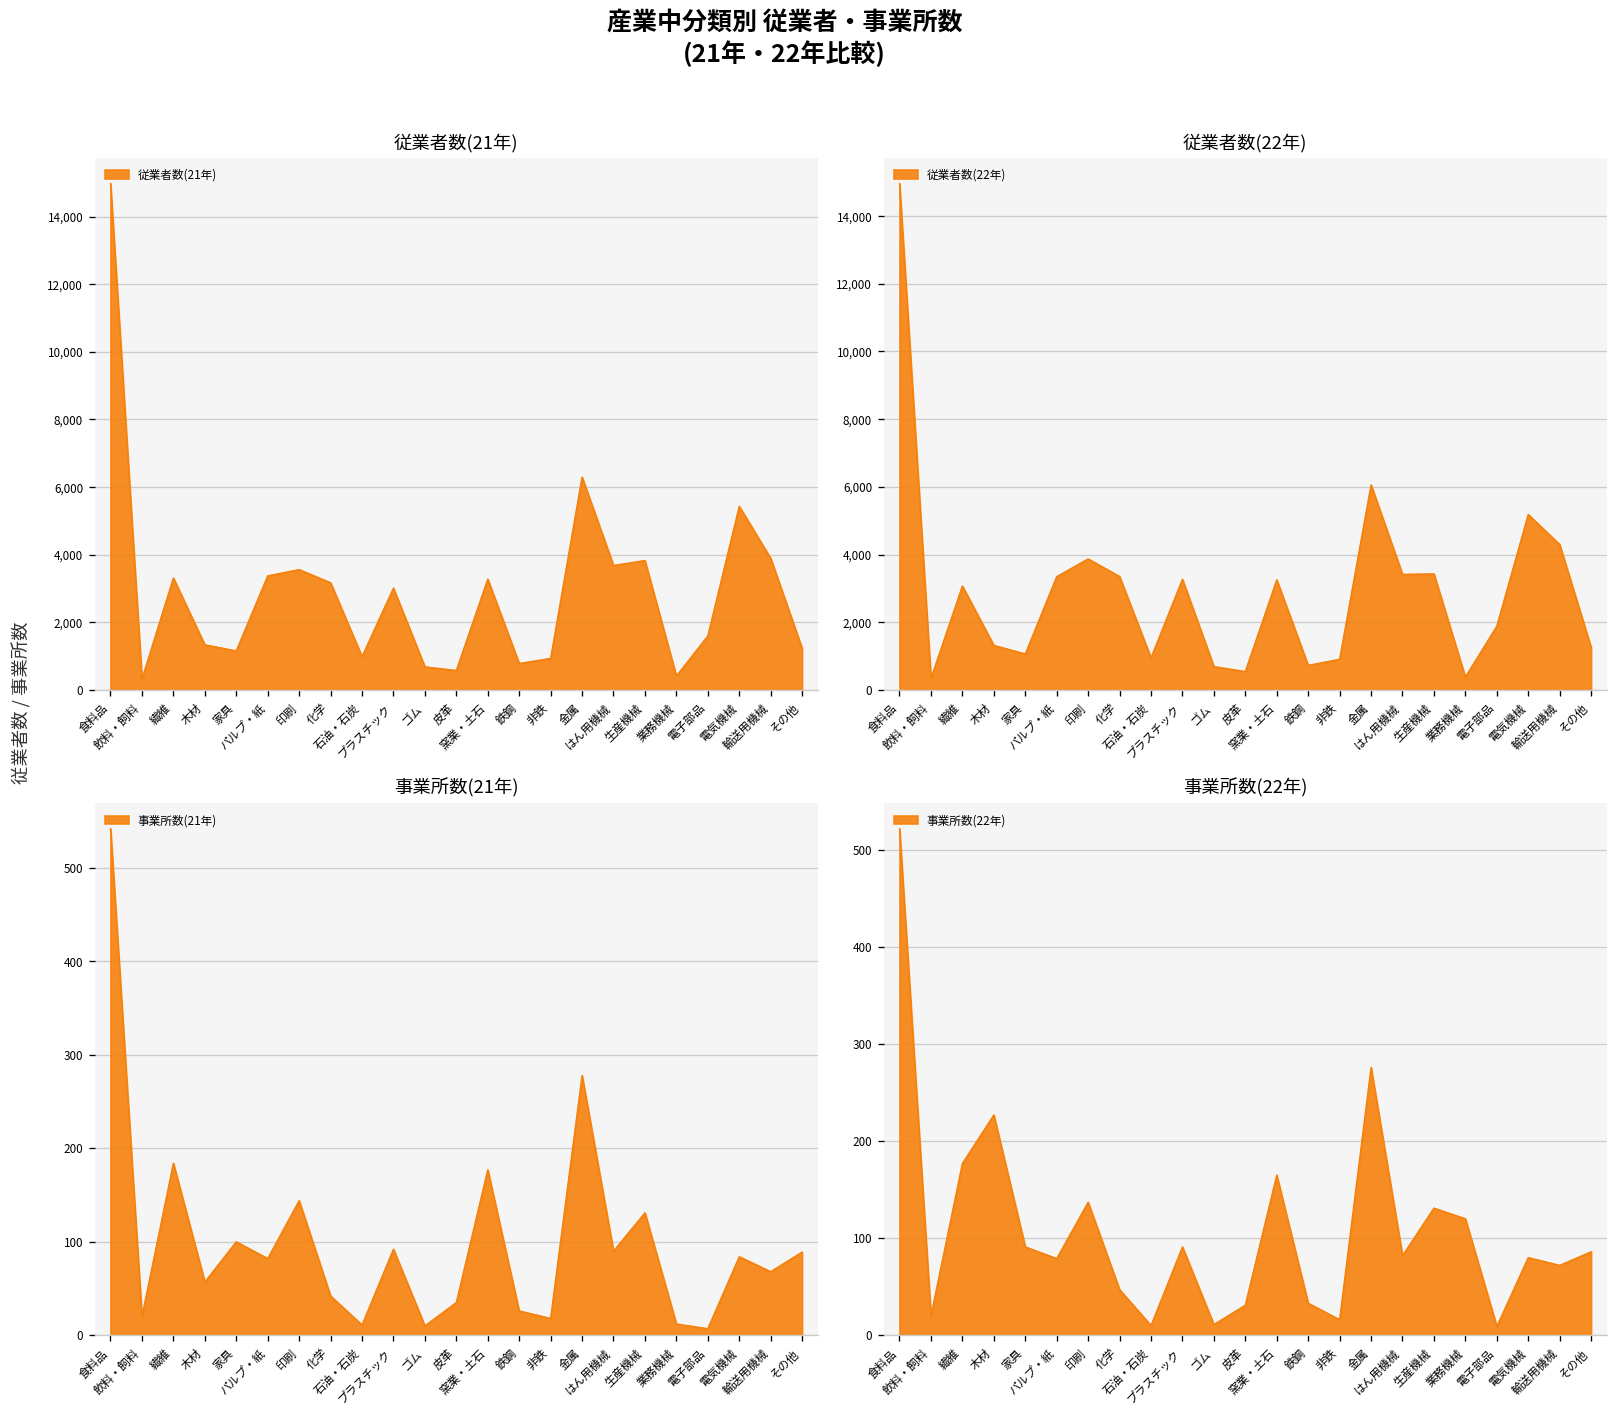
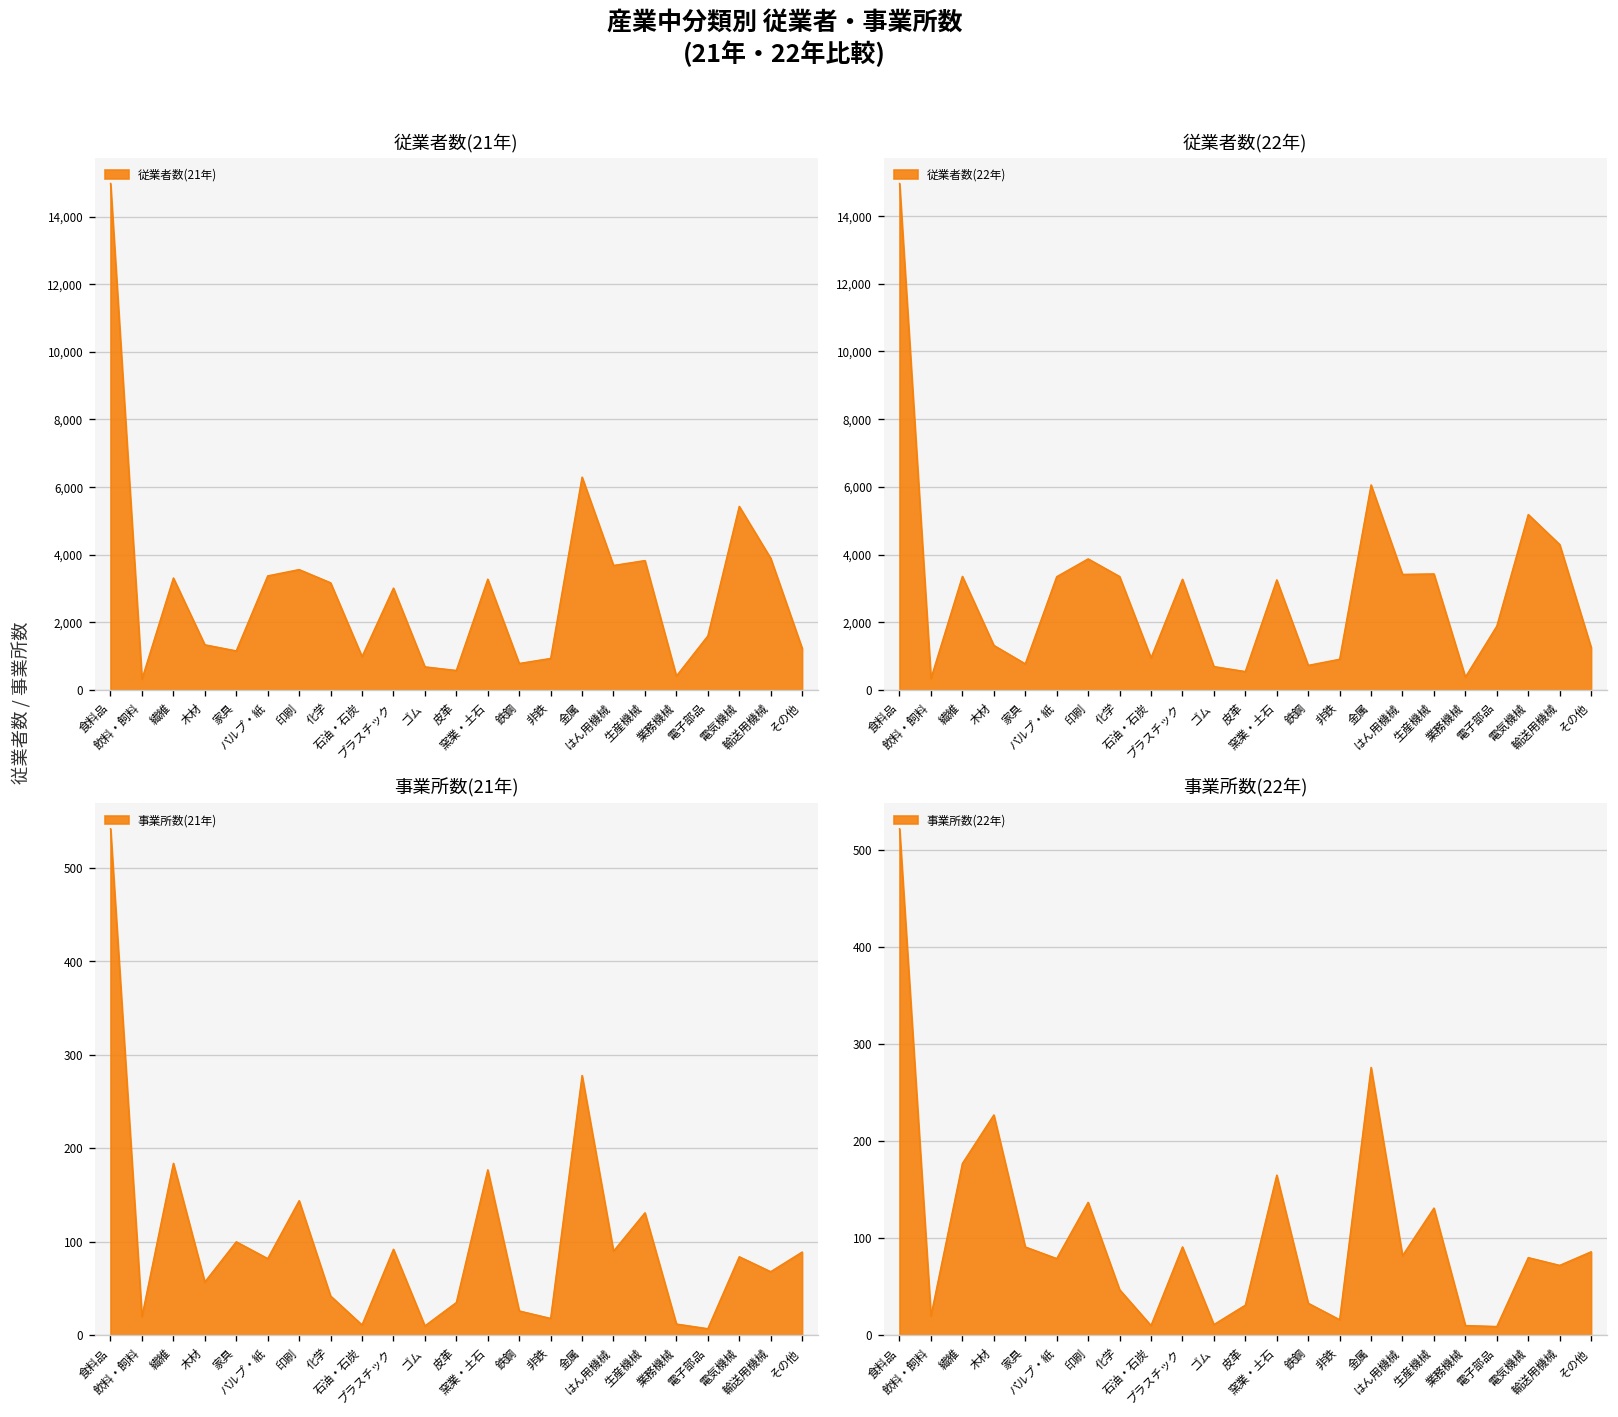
従業者数(22年), 繊維: 3,100 -> 3,400
従業者数(22年), 家具: 1,100 -> 800
事業所数(22年), 業務機械: 120 -> 10
